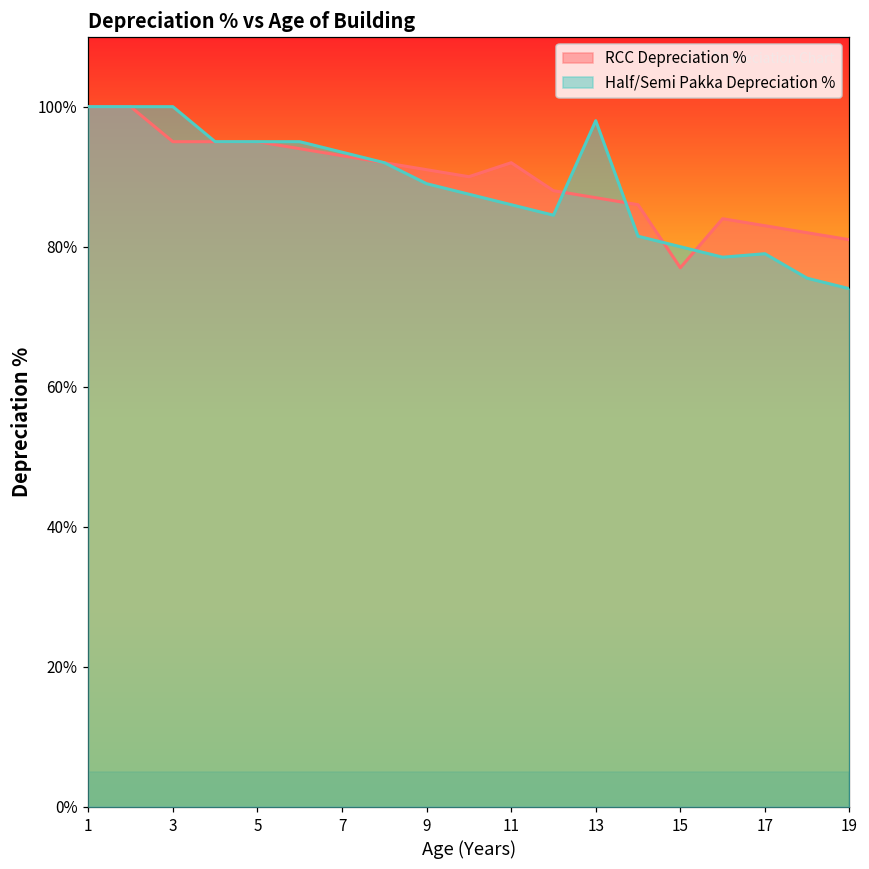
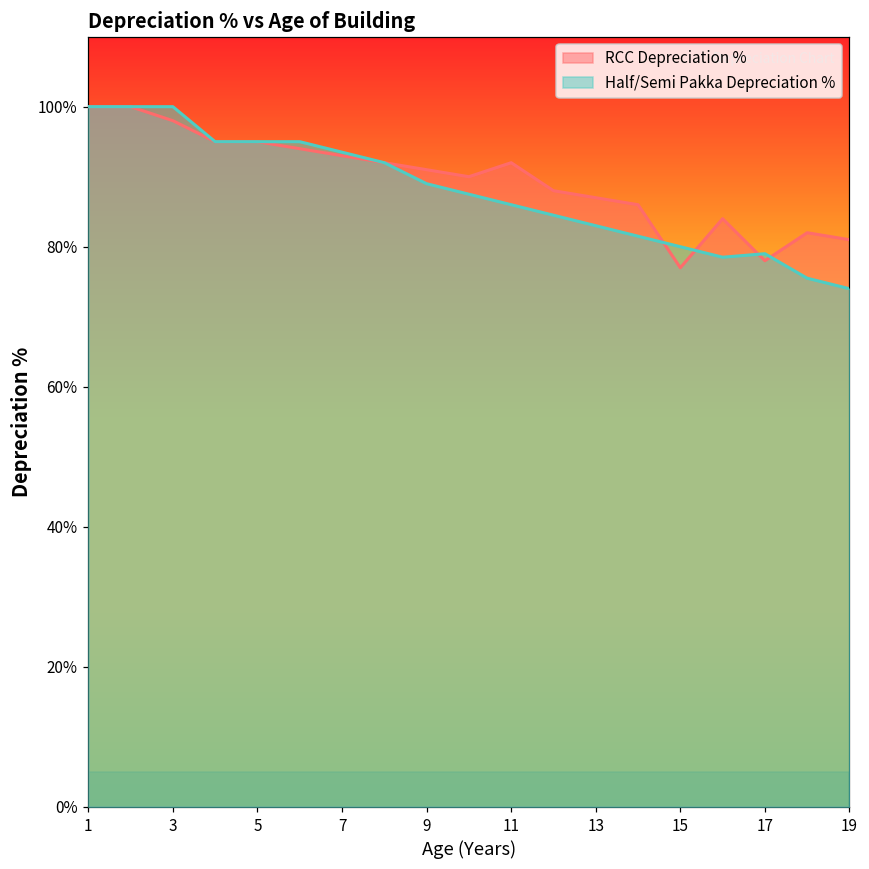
RCC Depreciation %, 3: 95% -> 98%
Half/Semi Pakka Depreciation %, 13: 98% -> 83%
RCC Depreciation %, 17: 83% -> 78%
